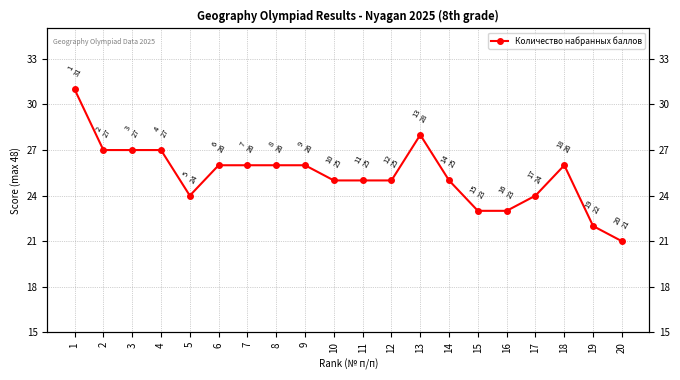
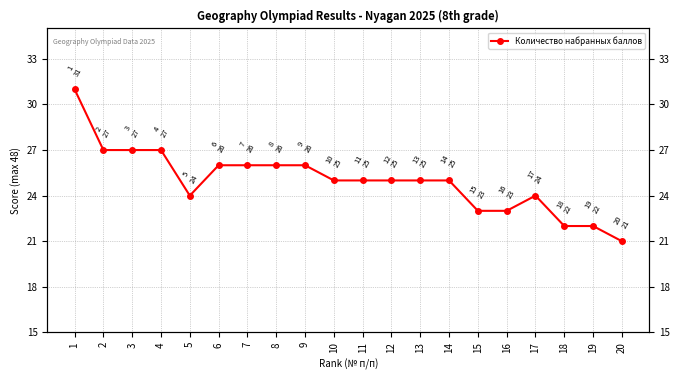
13: 28 -> 25
18: 26 -> 22
